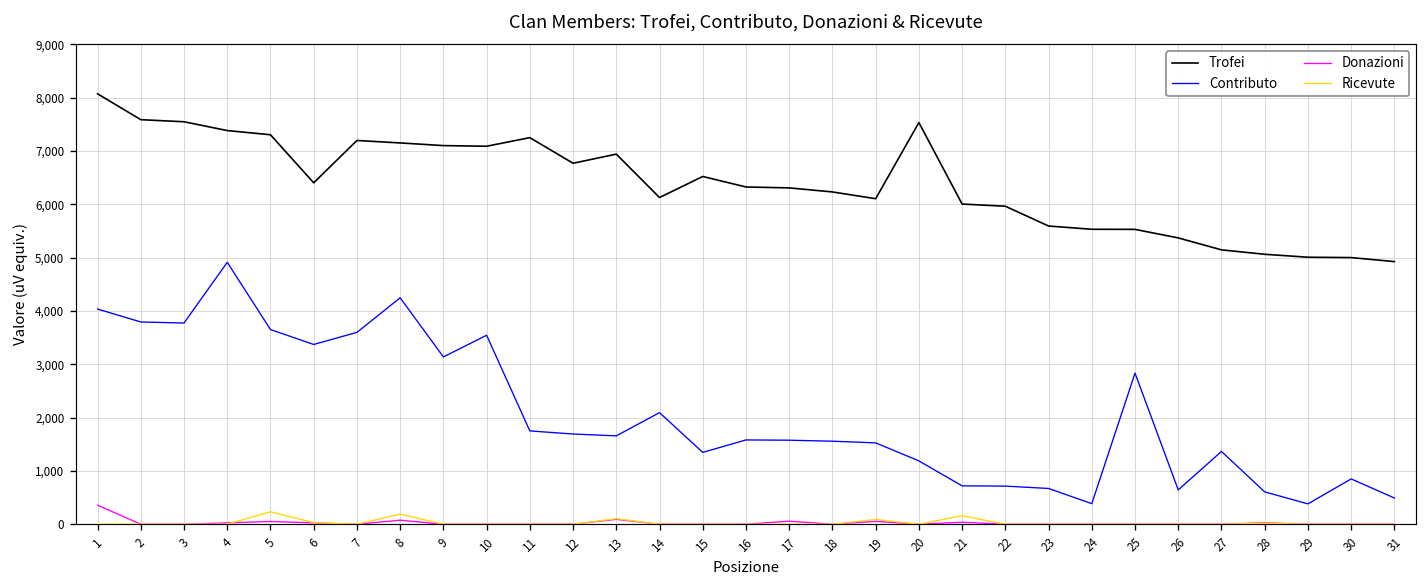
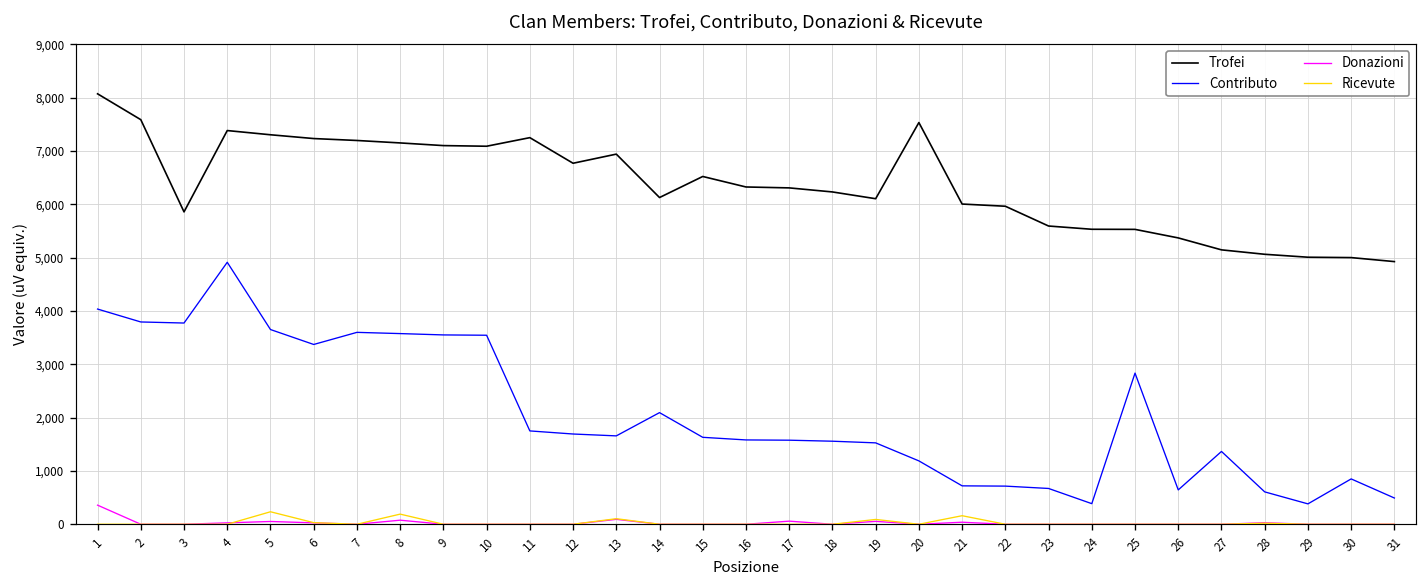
Trofei, 3: 7,500 -> 5,900
Trofei, 6: 6,400 -> 7,200
Contributo, 8: 4,200 -> 3,600
Contributo, 9: 3,100 -> 3,600
Contributo, 15: 1,300 -> 1,600
